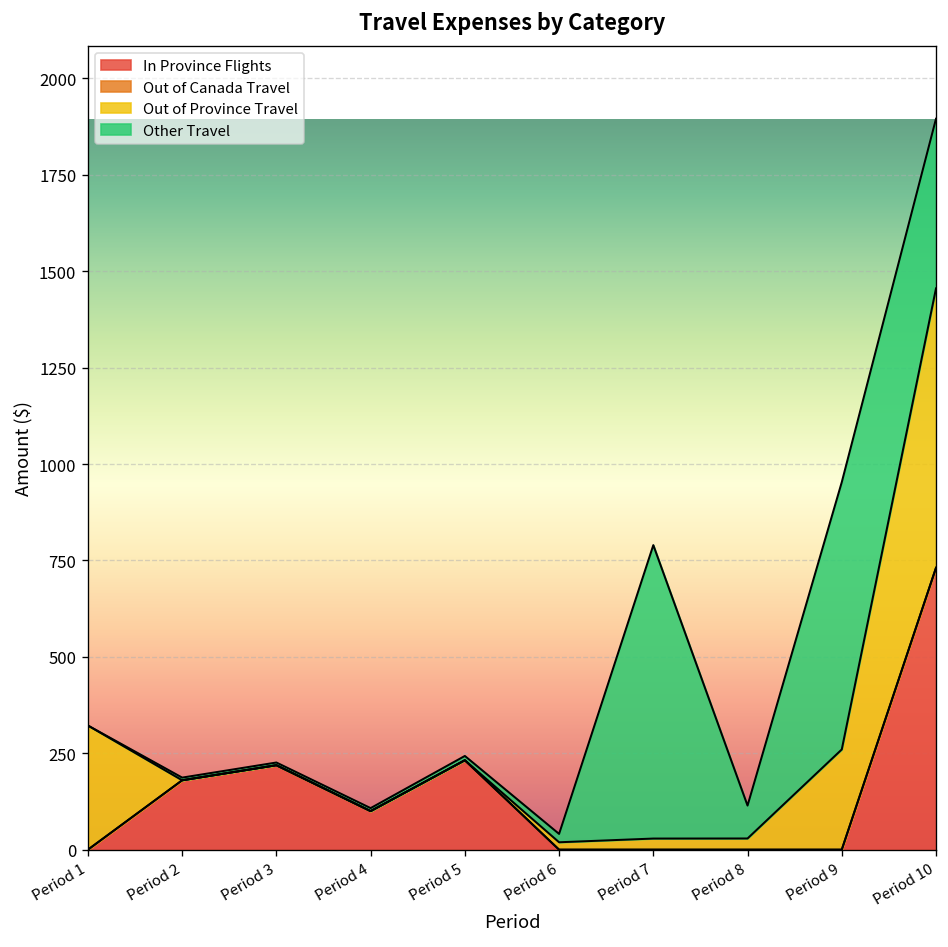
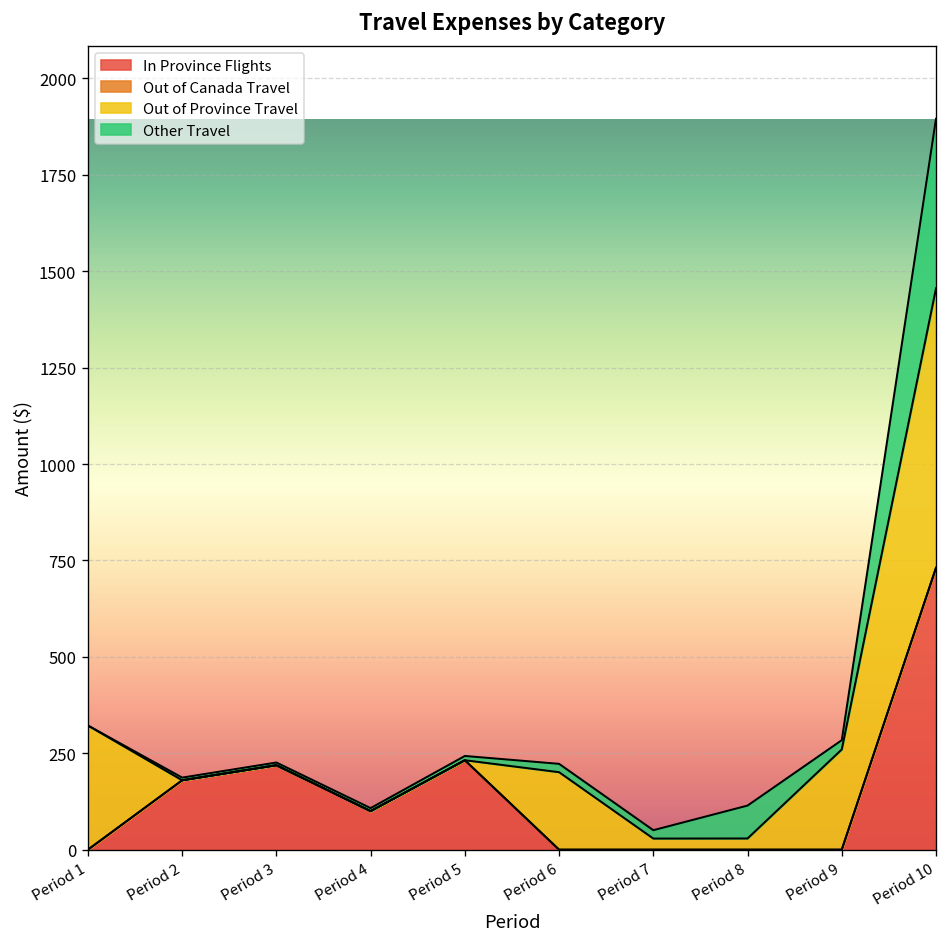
Out of Province Travel, Period 6: 20 -> 200
Other Travel, Period 7: 760 -> 20
Other Travel, Period 9: 690 -> 20
